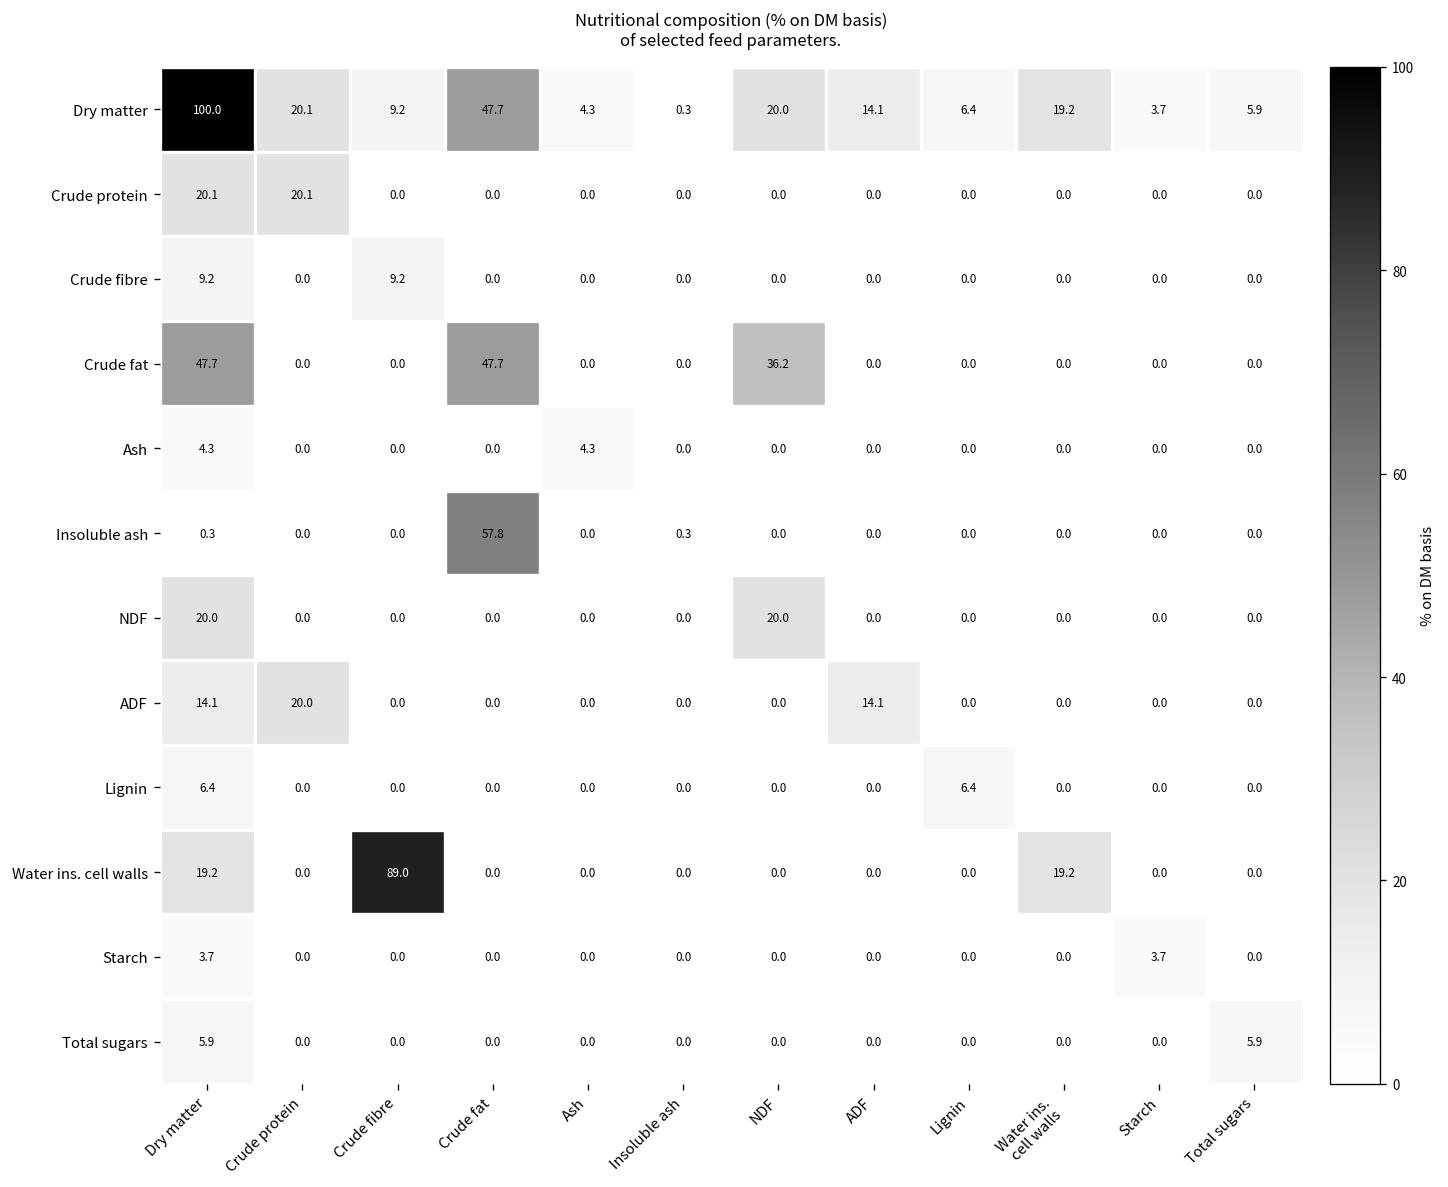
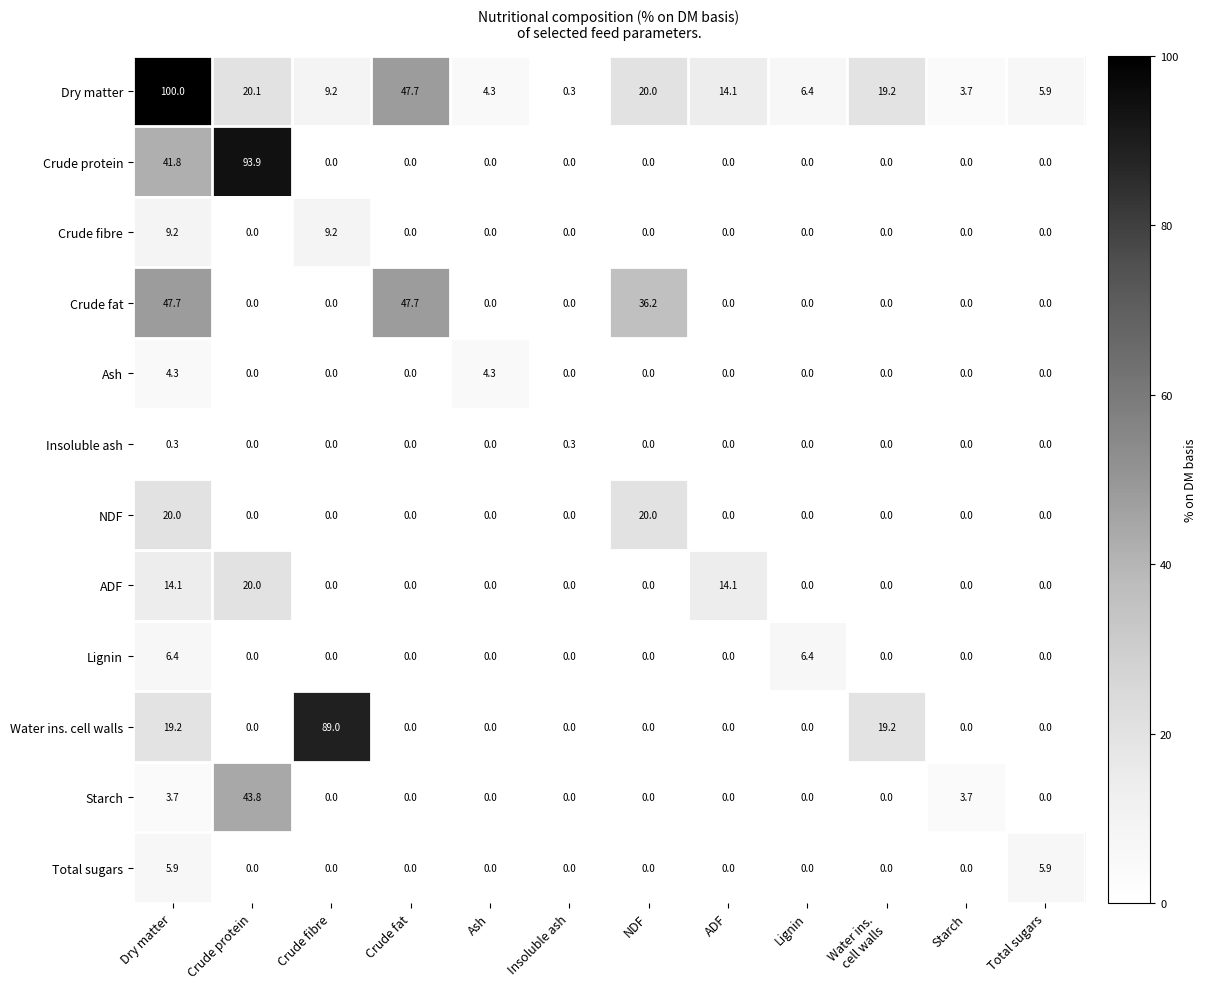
Crude protein, Dry matter: 20.1 -> 41.8
Crude protein, Crude protein: 20.1 -> 93.9
Insoluble ash, Crude fat: 57.8 -> 0.0
Starch, Crude protein: 0.0 -> 43.8
